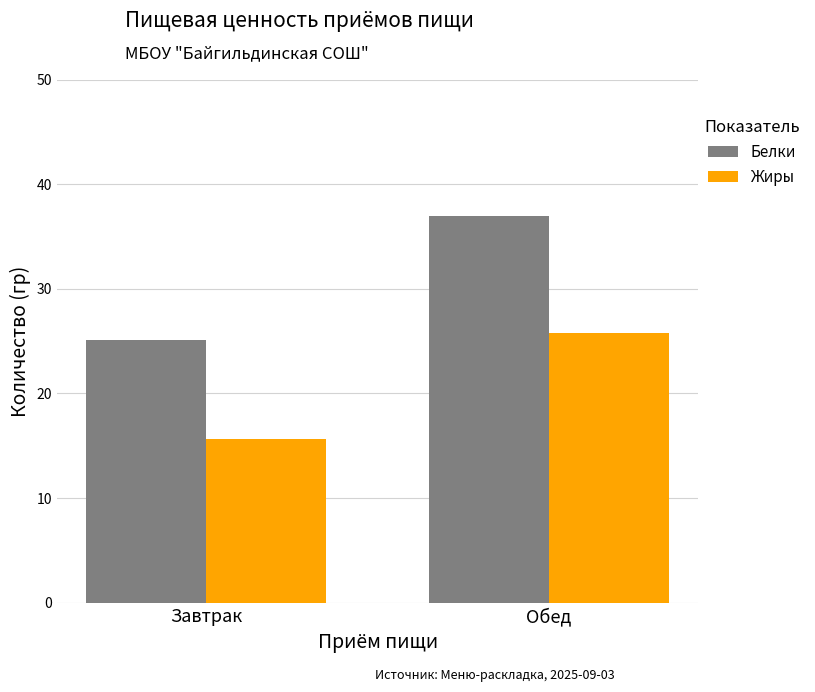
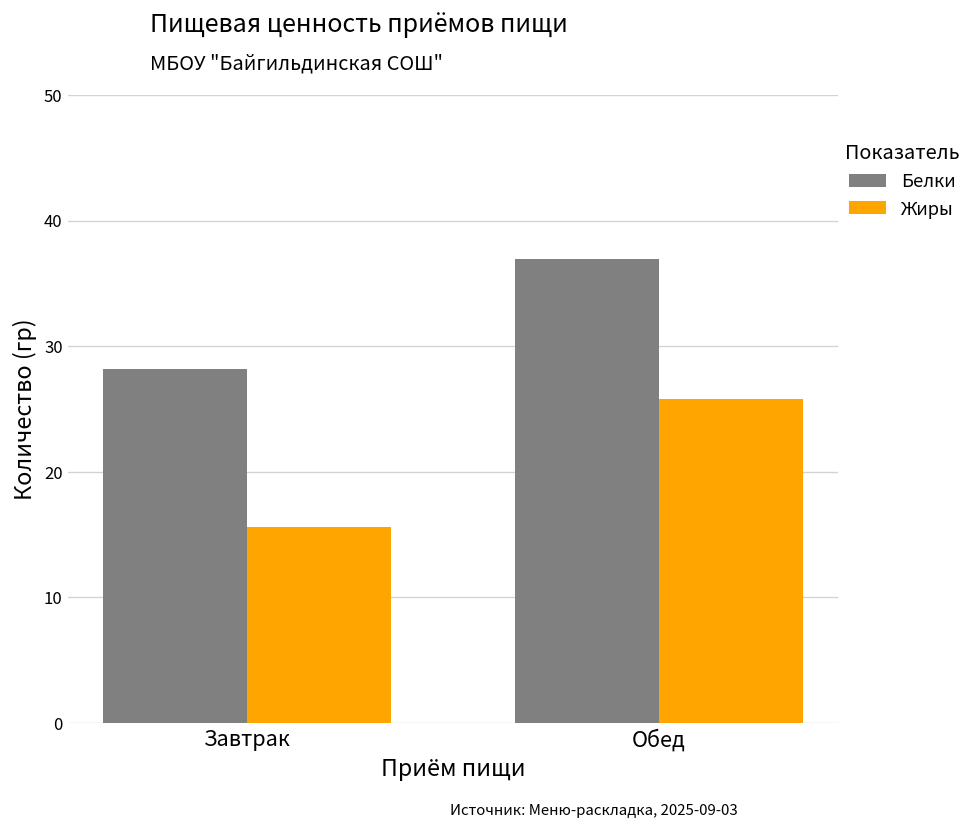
Белки, Завтрак: 25.1 -> 28.2
